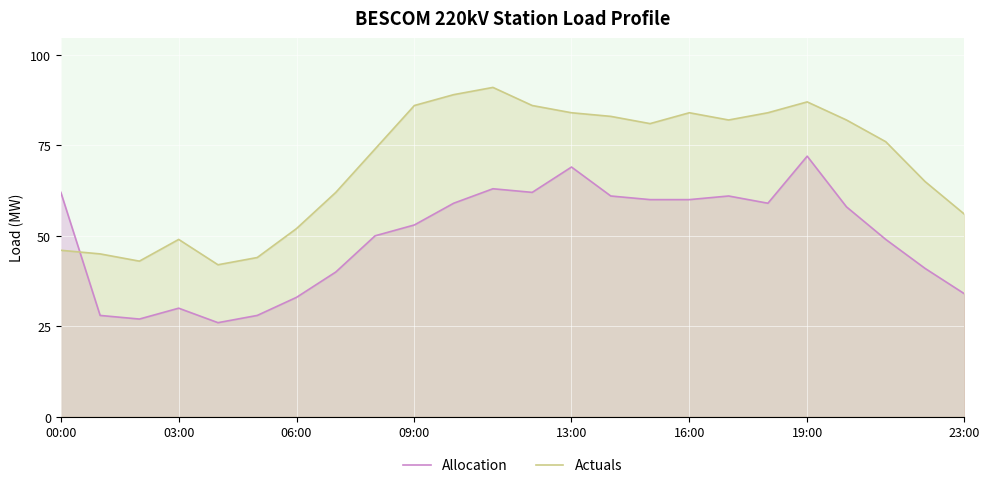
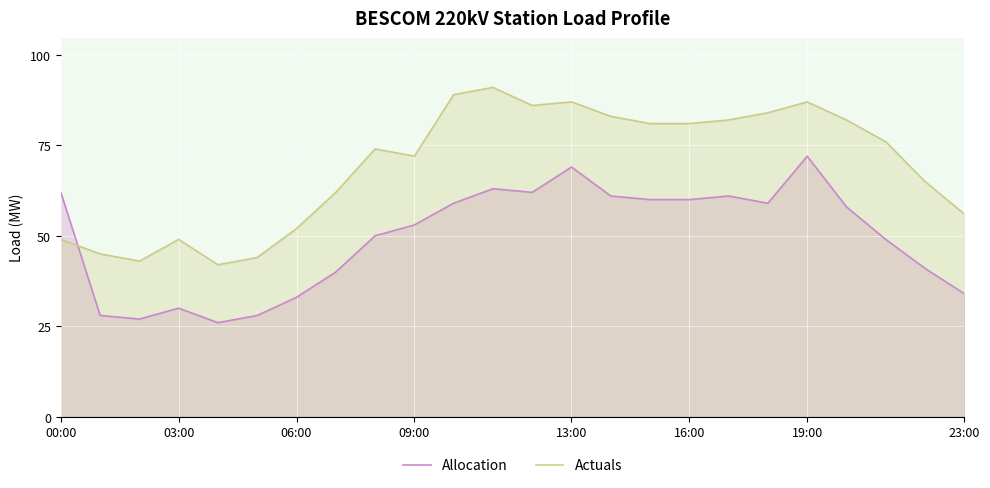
Actuals, 00:00: 46 -> 49
Actuals, 09:00: 86 -> 72
Actuals, 13:00: 84 -> 87
Actuals, 16:00: 84 -> 81
